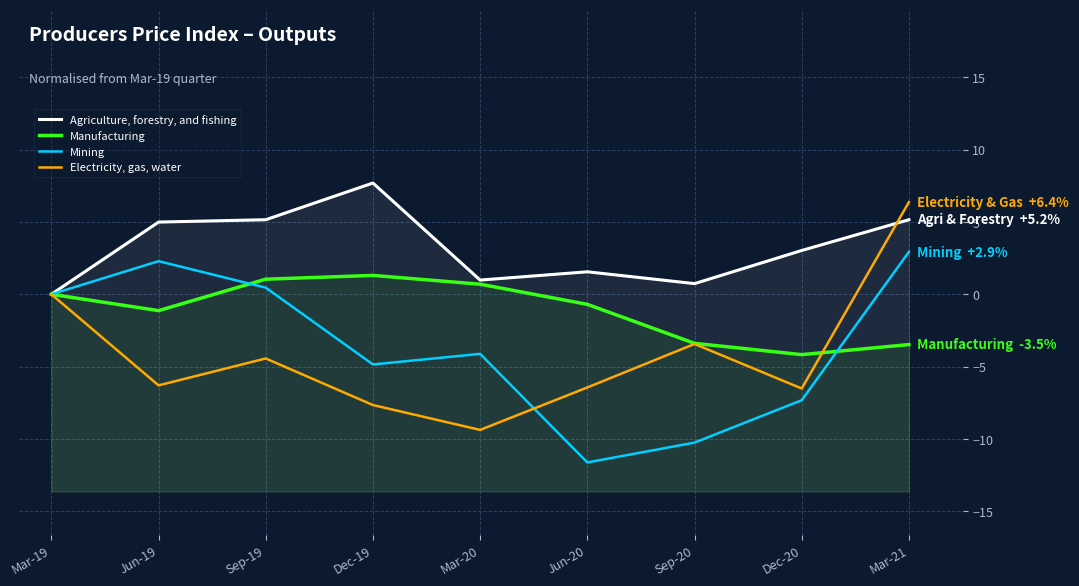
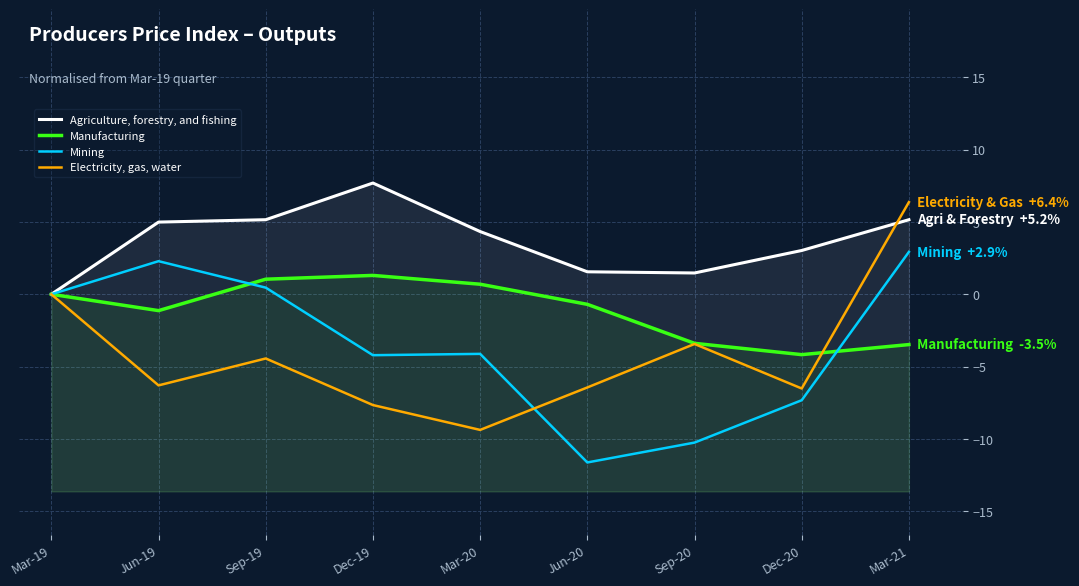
Mining, Dec-19: -4.8 -> -4.2
Agriculture, forestry, and fishing, Mar-20: 1.0 -> 4.3
Agriculture, forestry, and fishing, Sep-20: 0.7 -> 1.5
